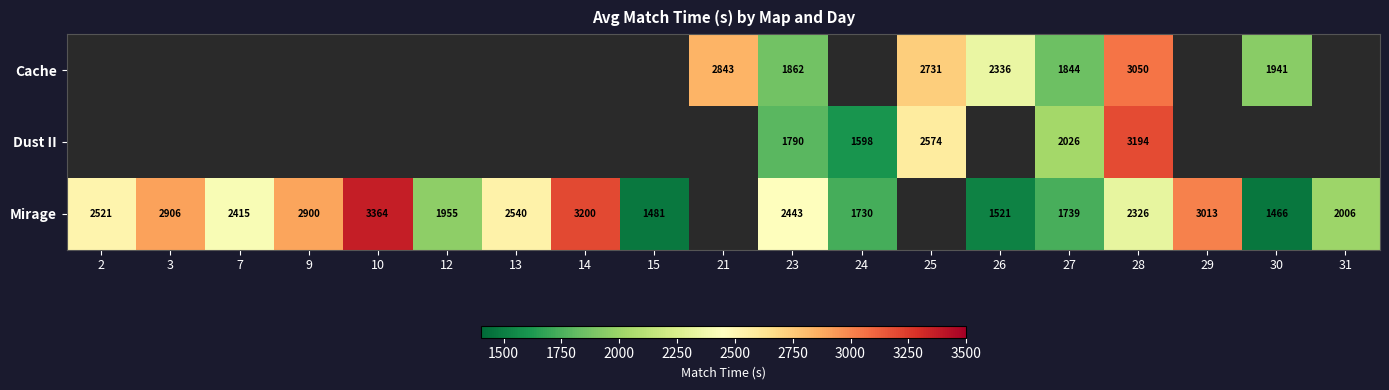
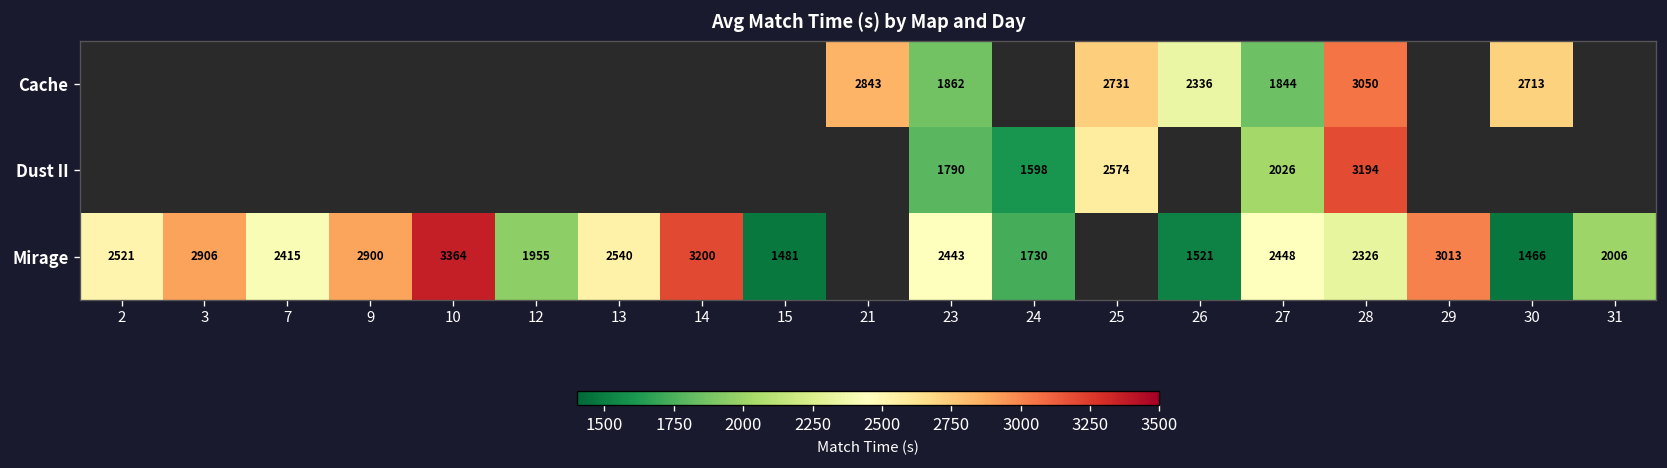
Cache, 30: 1941 -> 2713
Mirage, 27: 1739 -> 2448
